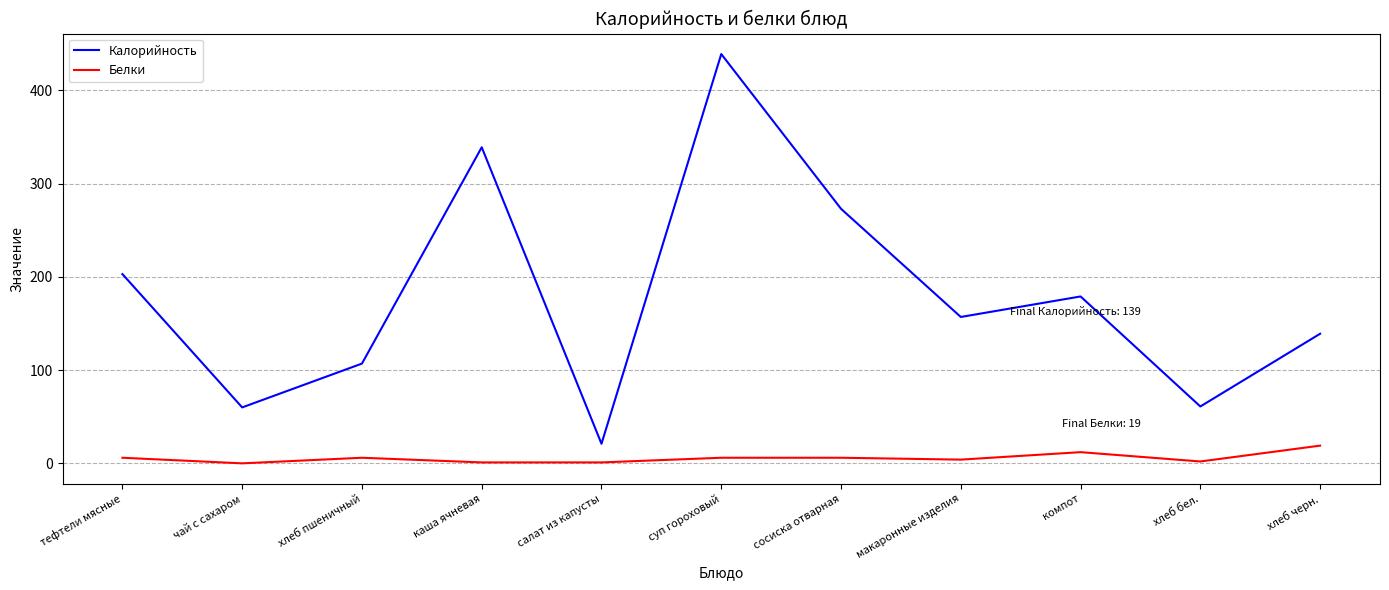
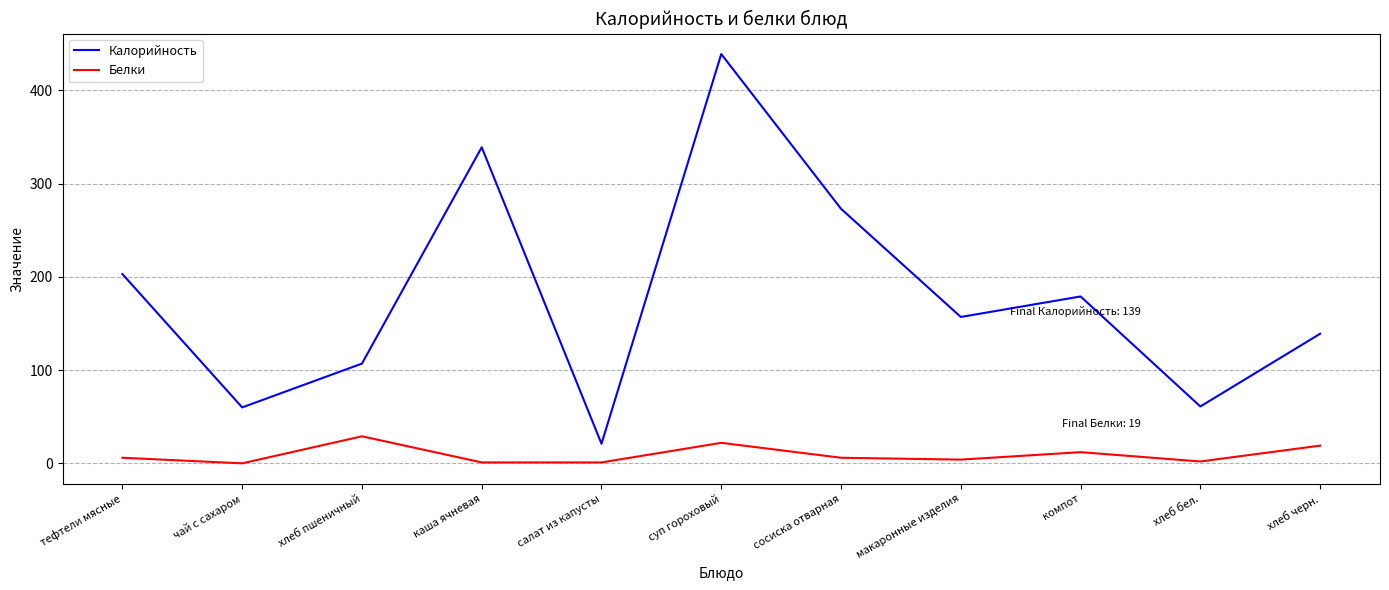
Белки, хлеб пшеничный: 10 -> 30
Белки, суп гороховый: 10 -> 20
